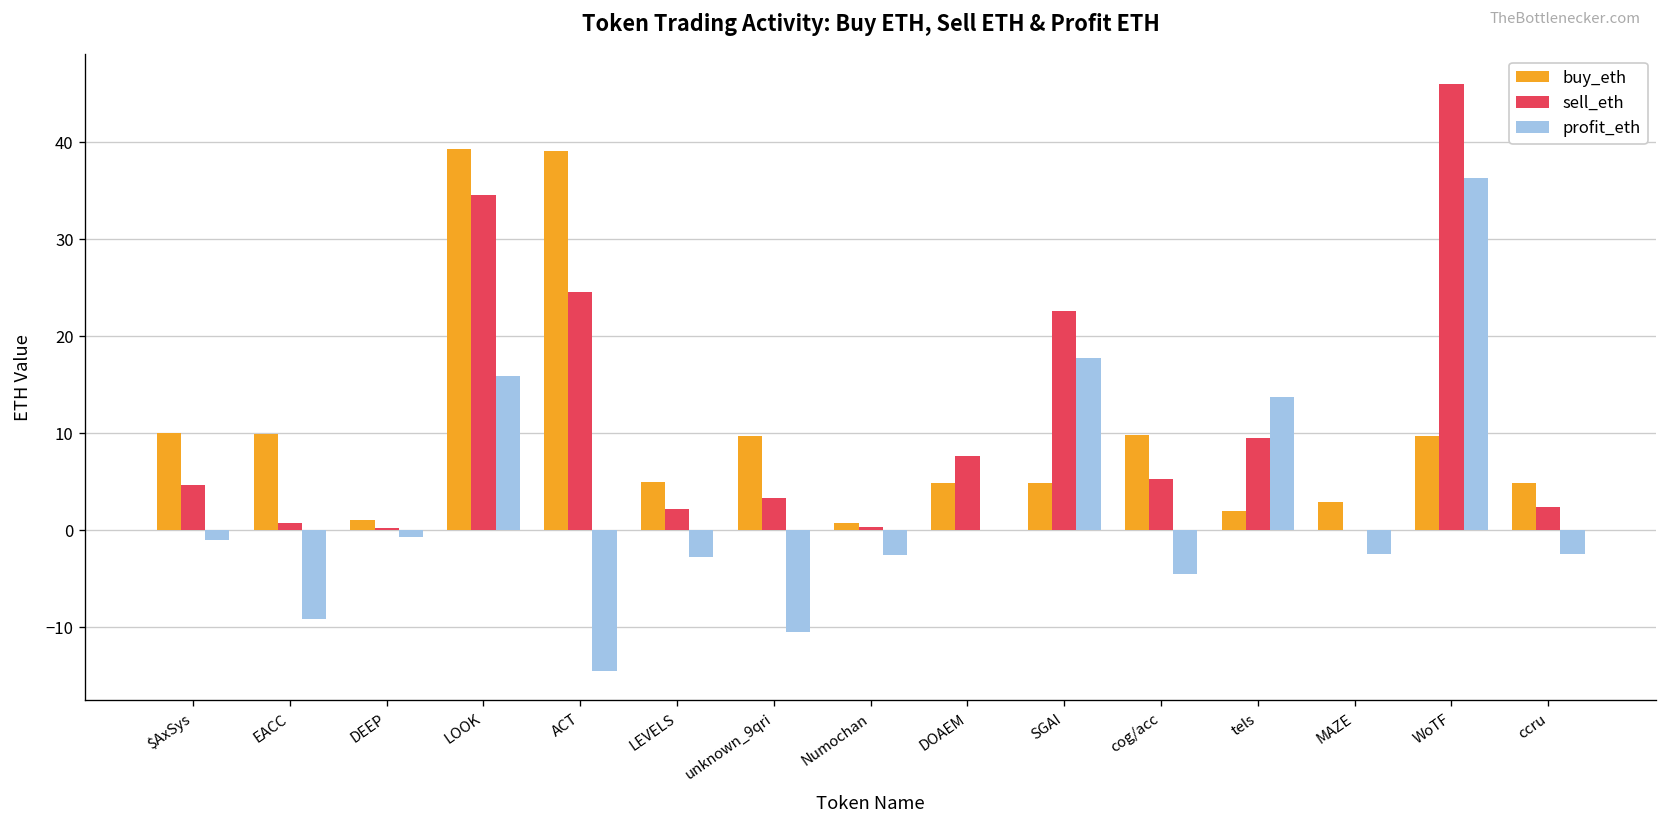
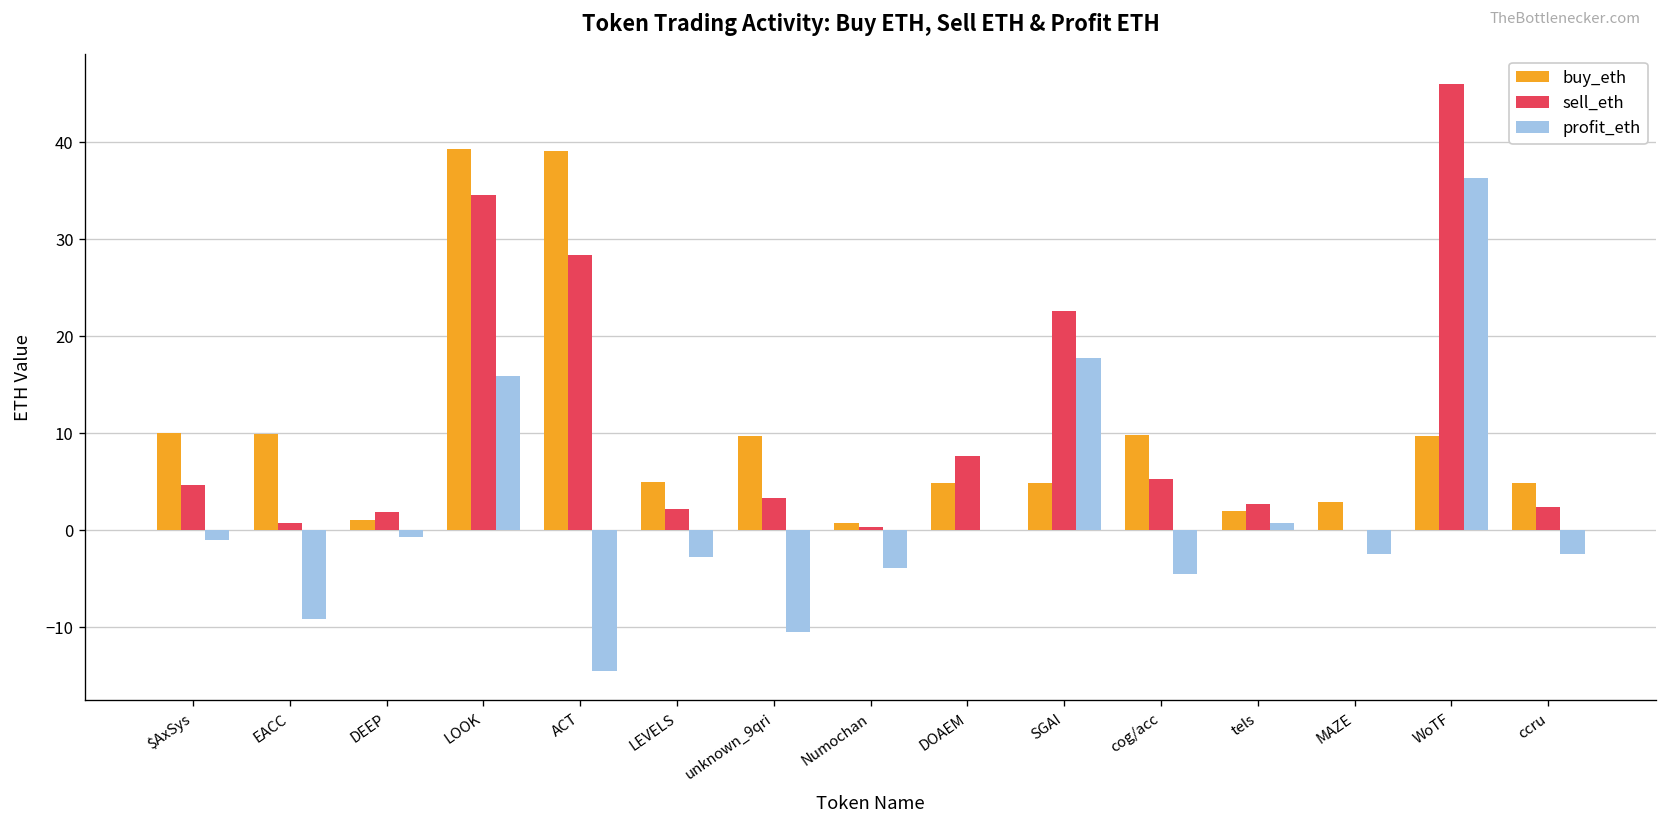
sell_eth, DEEP: 0 -> 2
sell_eth, ACT: 25 -> 28
profit_eth, Numochan: -3 -> -4
sell_eth, tels: 10 -> 3
profit_eth, tels: 14 -> 1
